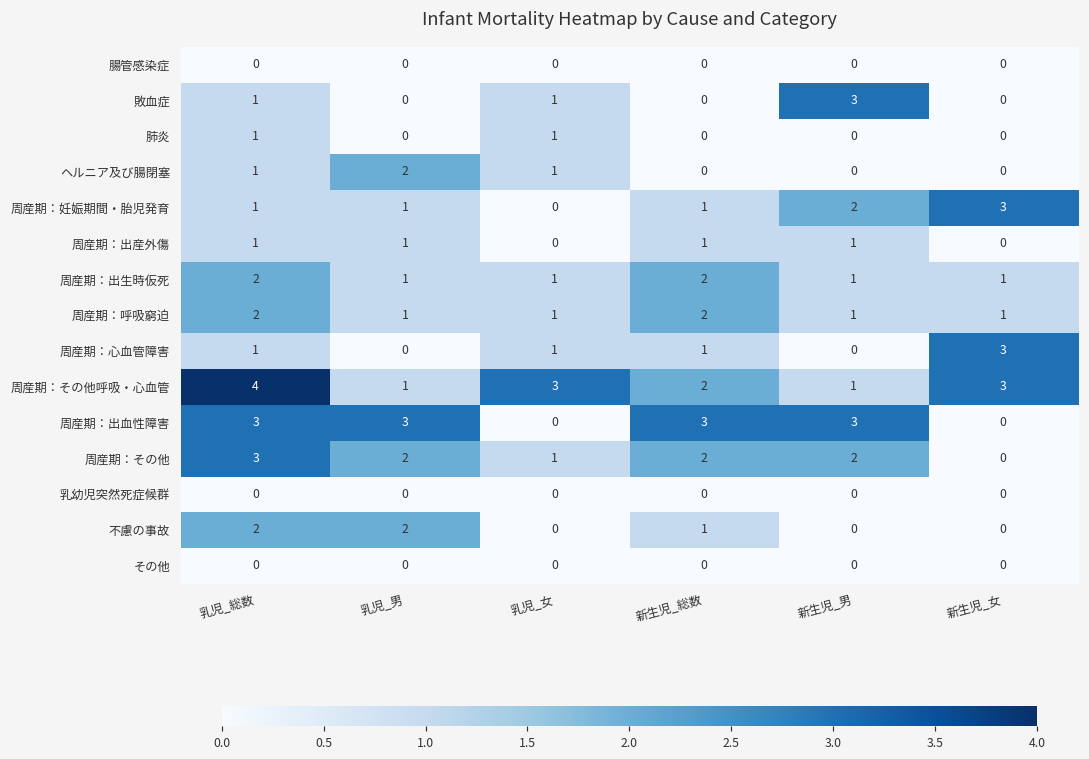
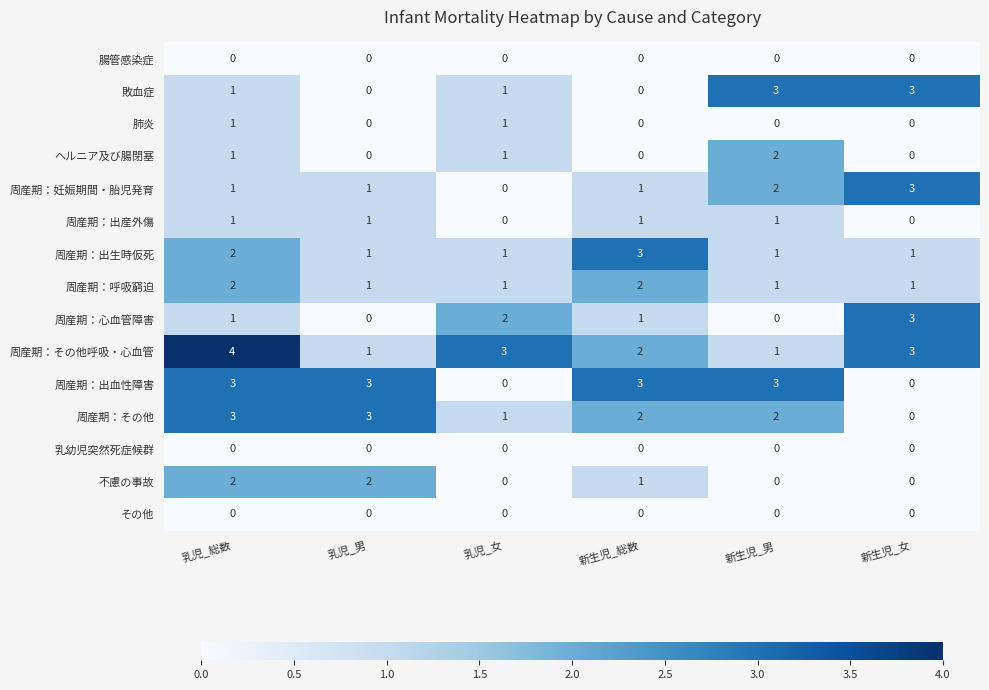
敗血症, 新生児_女: 0 -> 3
ヘルニア及び腸閉塞, 乳児_男: 2 -> 0
ヘルニア及び腸閉塞, 新生児_男: 0 -> 2
周産期：出生時仮死, 新生児_総数: 2 -> 3
周産期：心血管障害, 乳児_女: 1 -> 2
周産期：その他, 乳児_男: 2 -> 3
